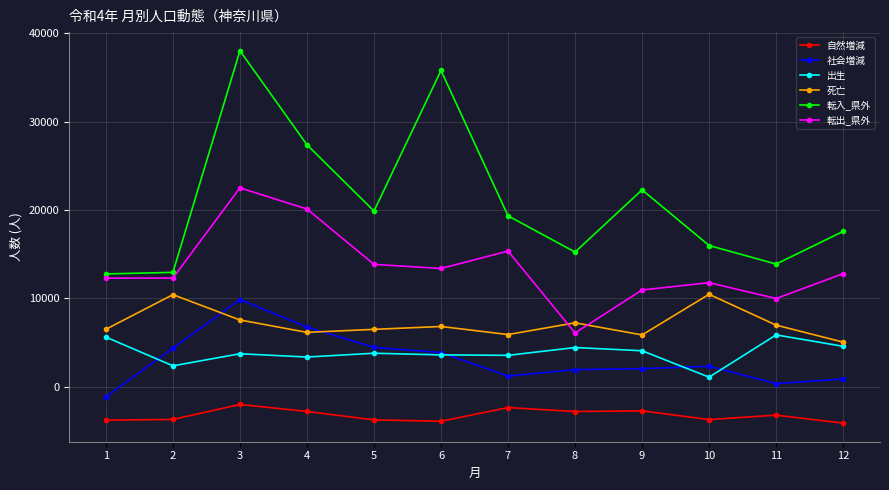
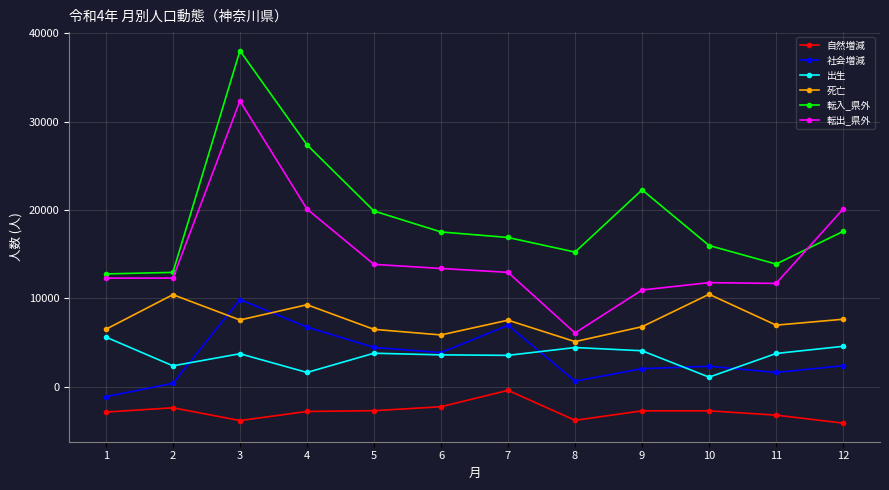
自然増減, 1: -4000 -> -3000
自然増減, 2: -4000 -> -2000
社会増減, 2: 4000 -> 0
自然増減, 3: -2000 -> -4000
転出_県外, 3: 23000 -> 32000
出生, 4: 3000 -> 2000
死亡, 4: 6000 -> 9000
自然増減, 5: -4000 -> -3000
自然増減, 6: -4000 -> -2000
死亡, 6: 7000 -> 6000
転入_県外, 6: 36000 -> 18000
自然増減, 7: -2000 -> 0
社会増減, 7: 1000 -> 7000
死亡, 7: 6000 -> 8000
転入_県外, 7: 19000 -> 17000
転出_県外, 7: 15000 -> 13000
自然増減, 8: -3000 -> -4000
社会増減, 8: 2000 -> 1000
死亡, 8: 7000 -> 5000
死亡, 9: 6000 -> 7000
自然増減, 10: -4000 -> -3000
社会増減, 11: 0 -> 2000
出生, 11: 6000 -> 4000
転出_県外, 11: 10000 -> 12000
社会増減, 12: 1000 -> 2000
死亡, 12: 5000 -> 8000
転出_県外, 12: 13000 -> 20000
